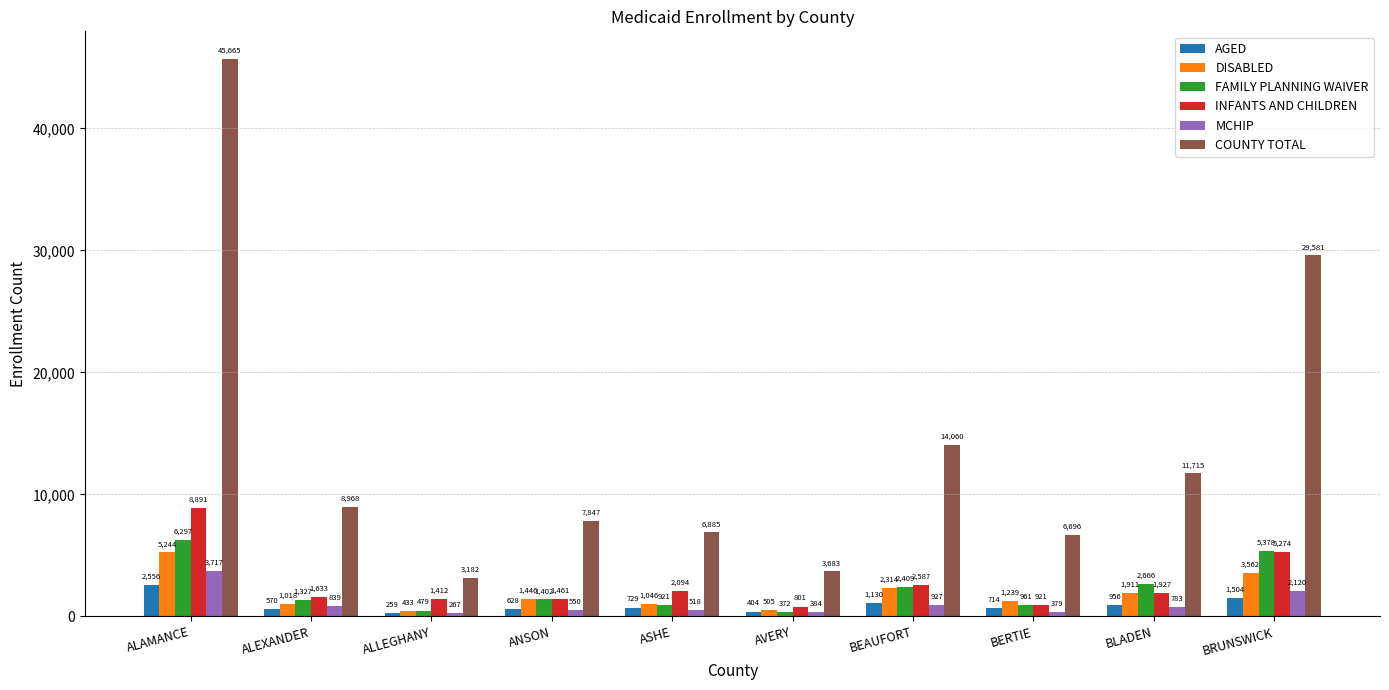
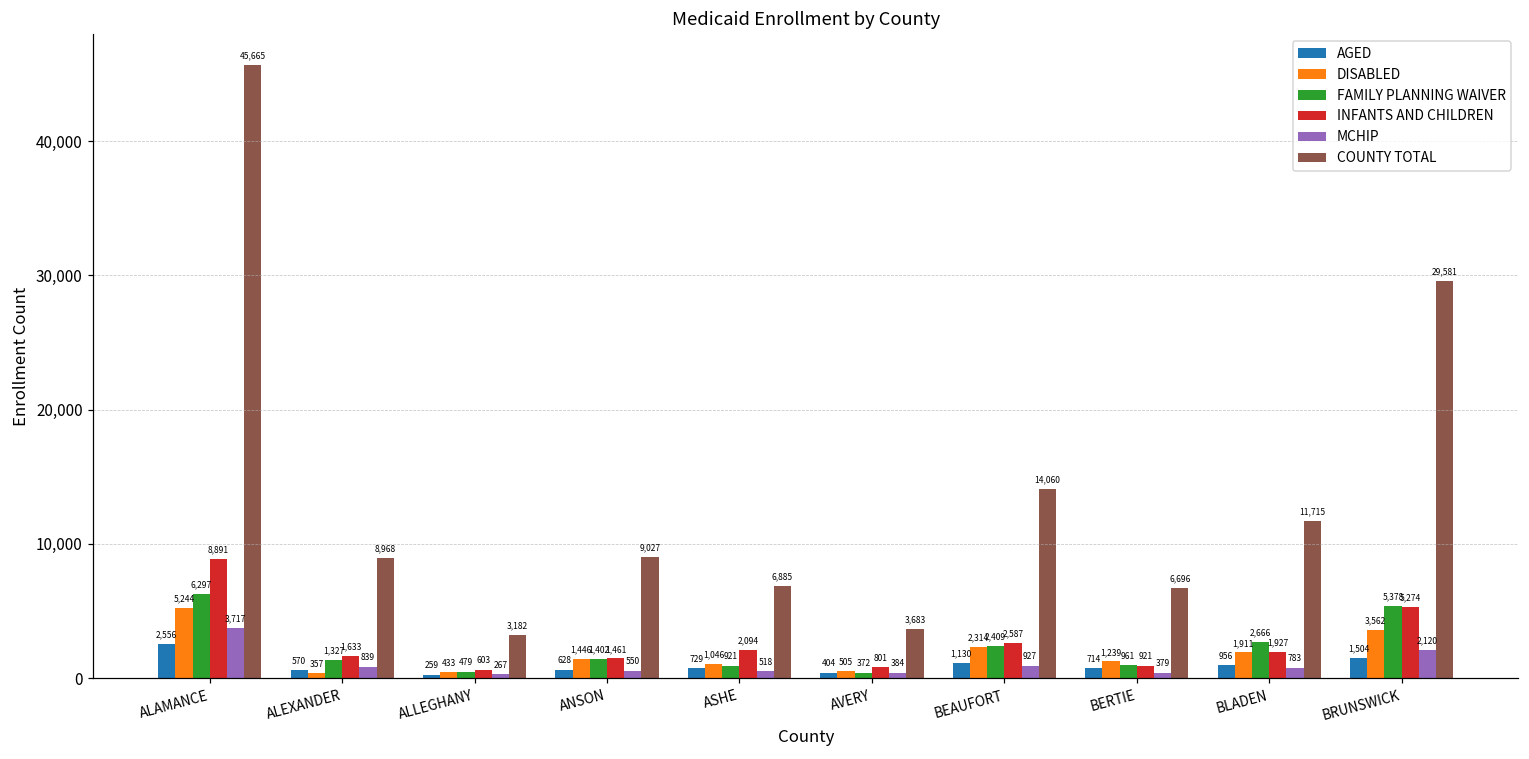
DISABLED, ALEXANDER: 1,018 -> 357
INFANTS AND CHILDREN, ALLEGHANY: 1,412 -> 603
COUNTY TOTAL, ANSON: 7,847 -> 9,027
